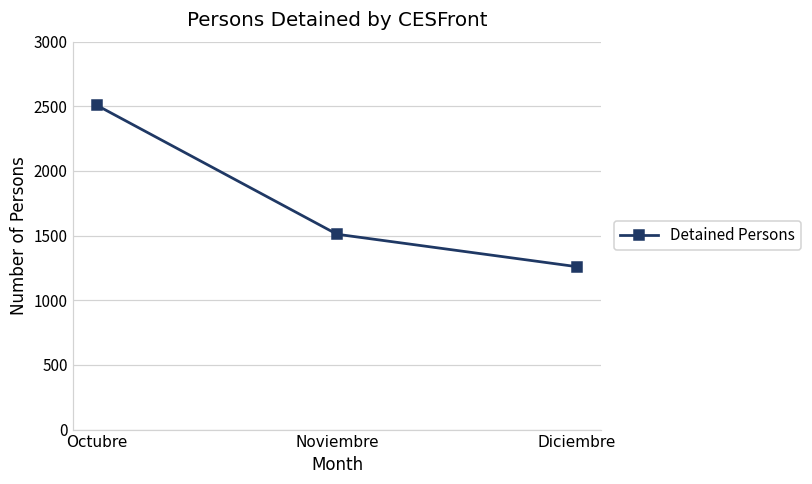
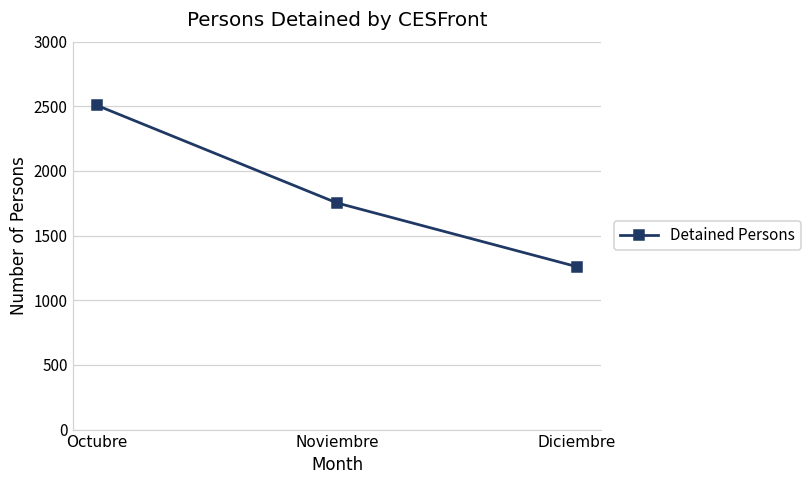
Noviembre: 1510 -> 1750
